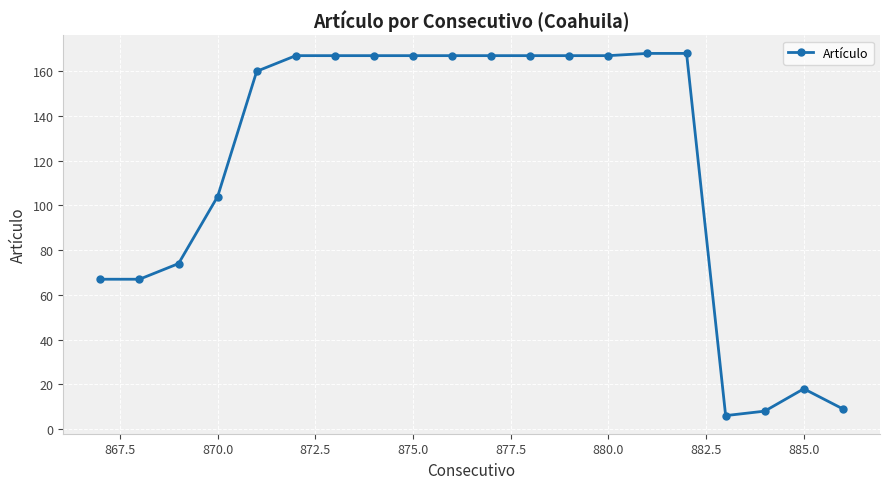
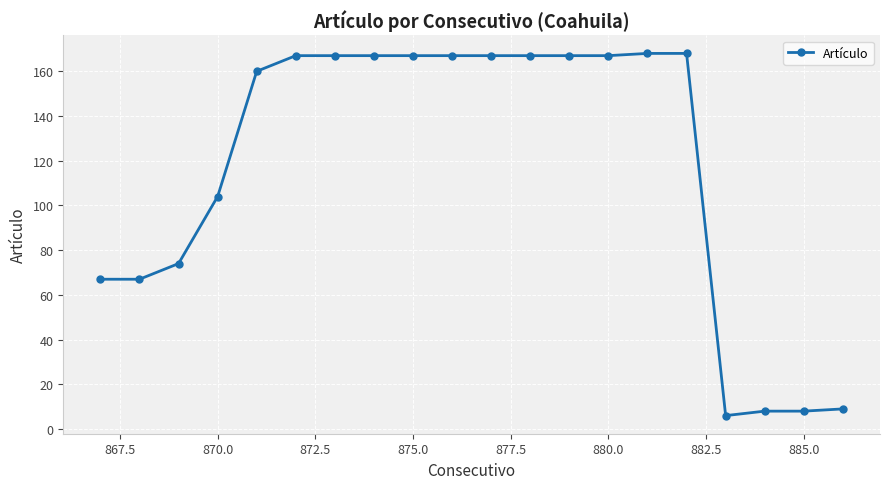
885.0: 18 -> 8
